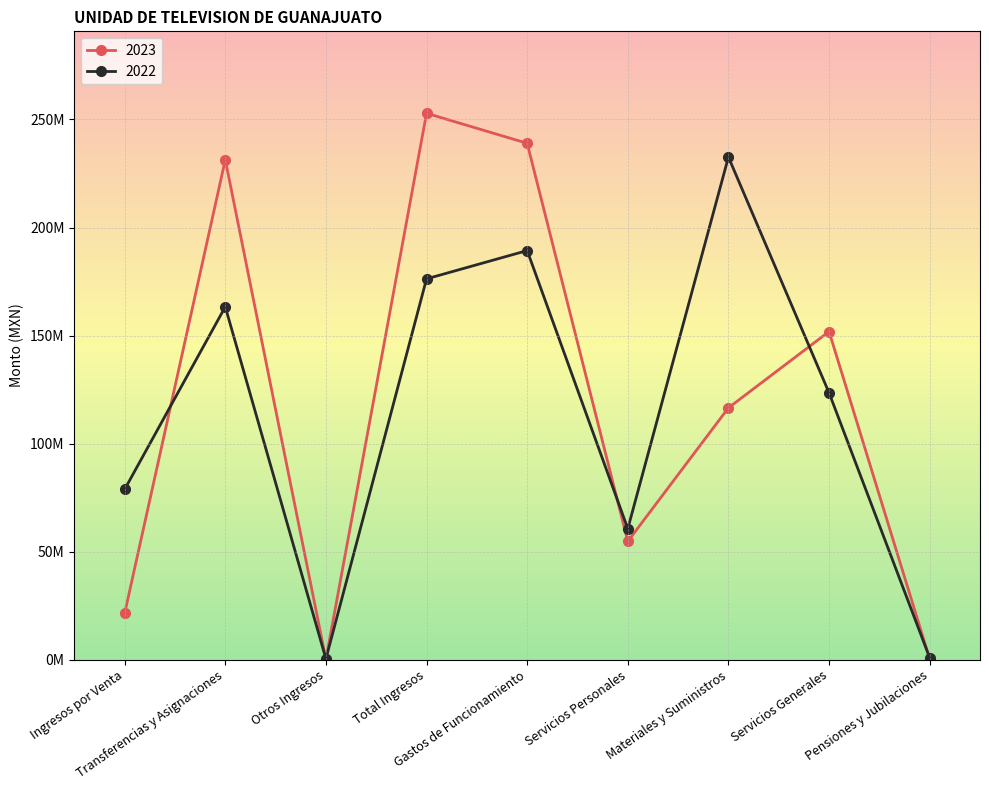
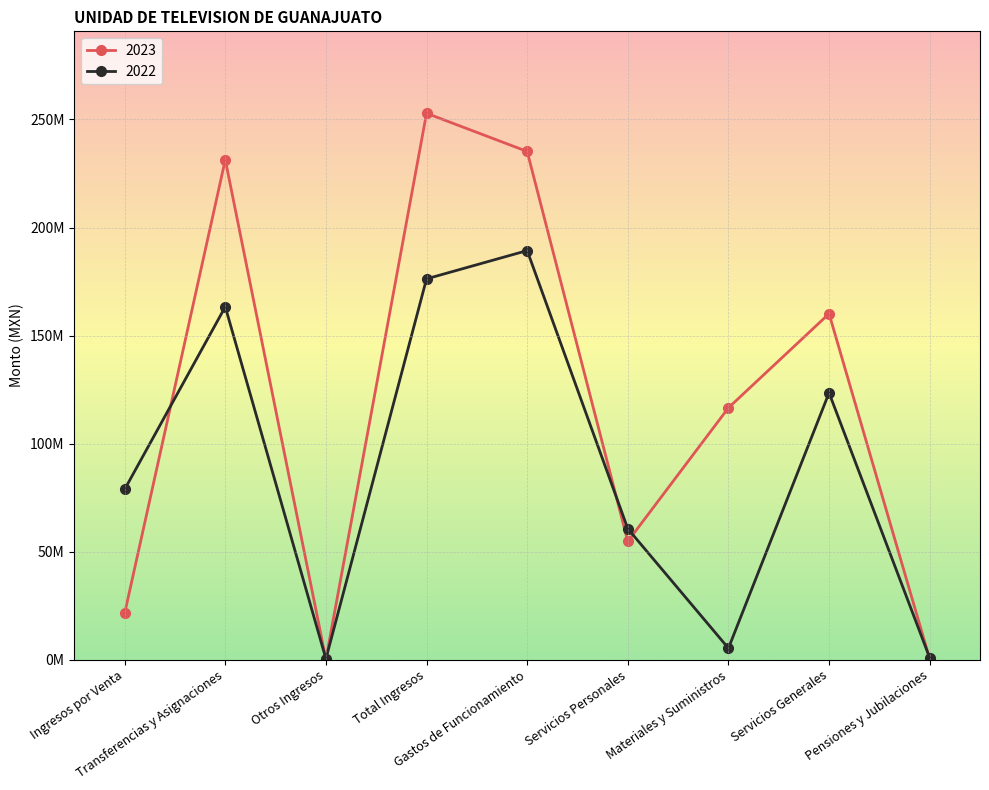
2023, Gastos de Funcionamiento: 239000000 -> 235000000
2022, Materiales y Suministros: 233000000 -> 5000000
2023, Servicios Generales: 152000000 -> 160000000
